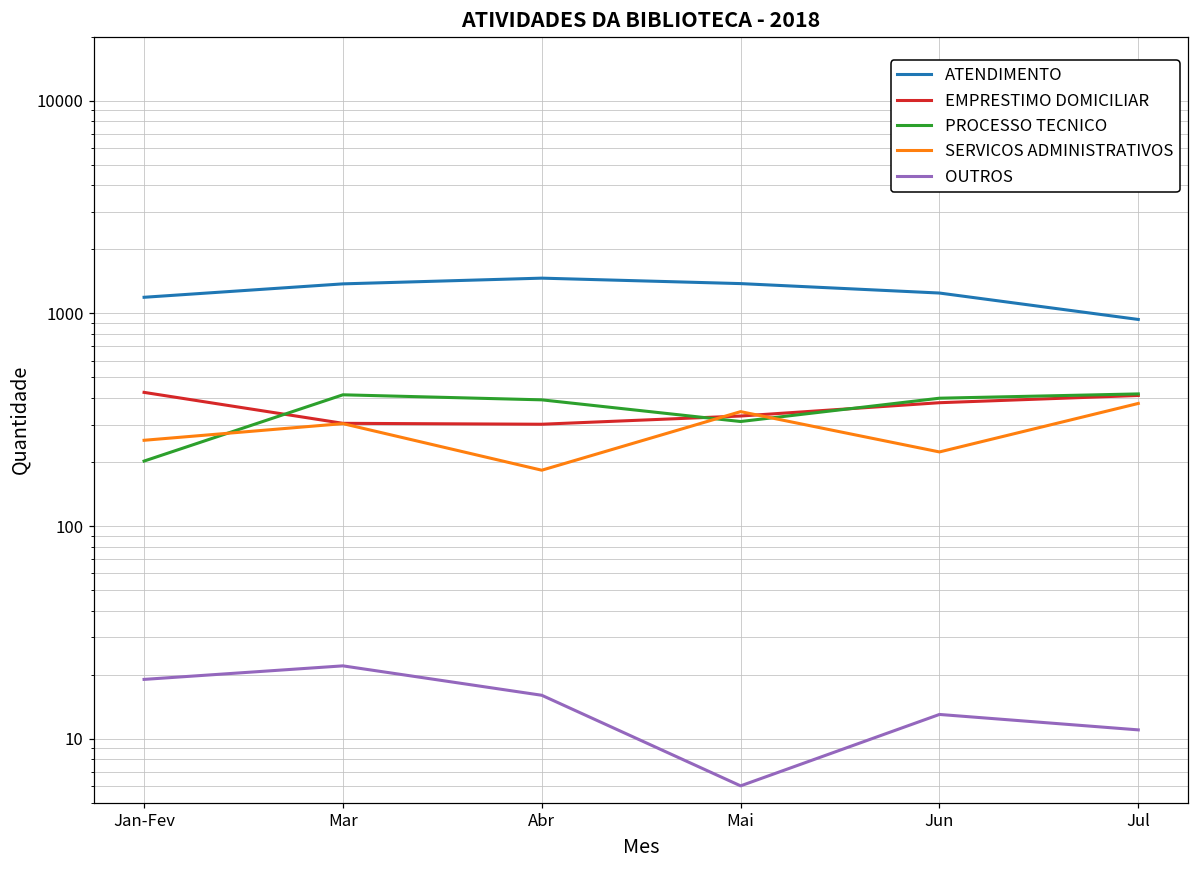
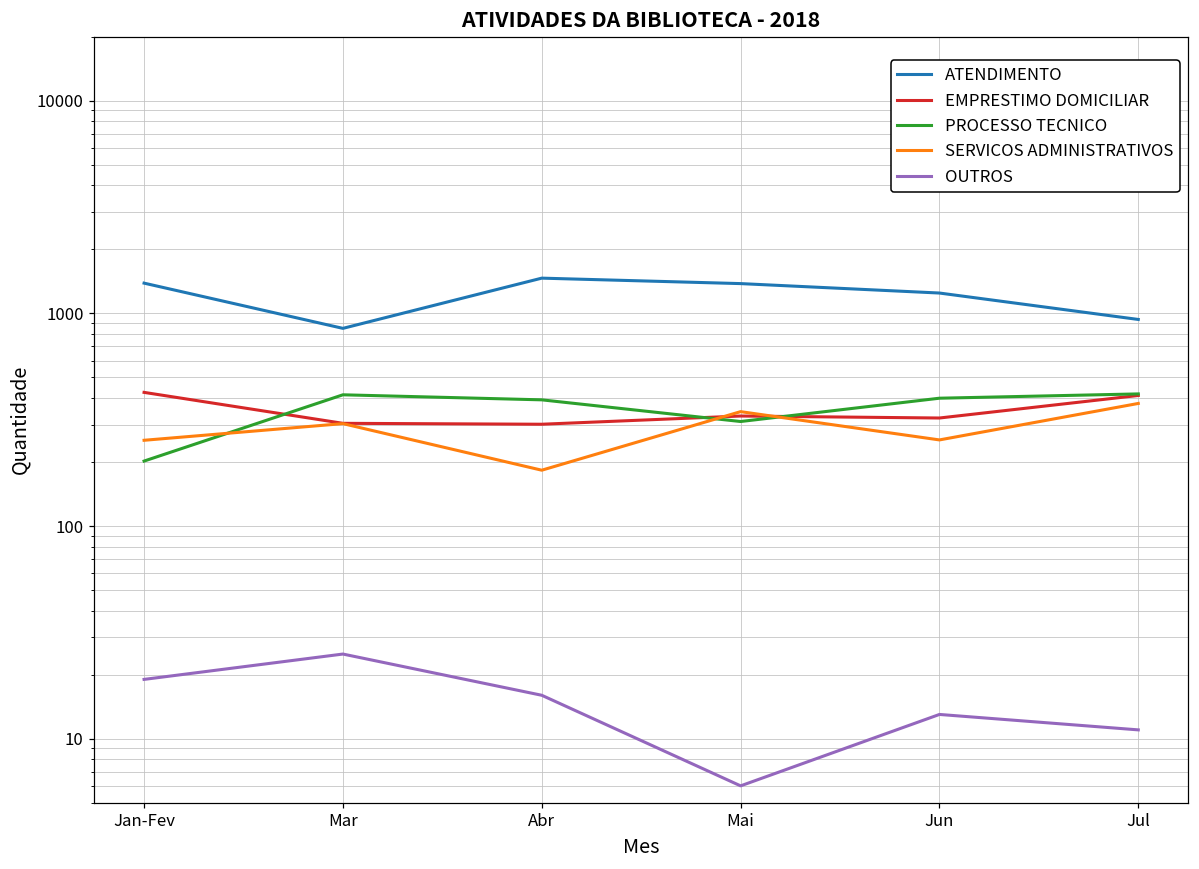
ATENDIMENTO, Jan-Fev: 1200 -> 1400
ATENDIMENTO, Mar: 1400 -> 900
OUTROS, Mar: 22 -> 25
EMPRESTIMO DOMICILIAR, Jun: 380 -> 320
SERVICOS ADMINISTRATIVOS, Jun: 220 -> 250
